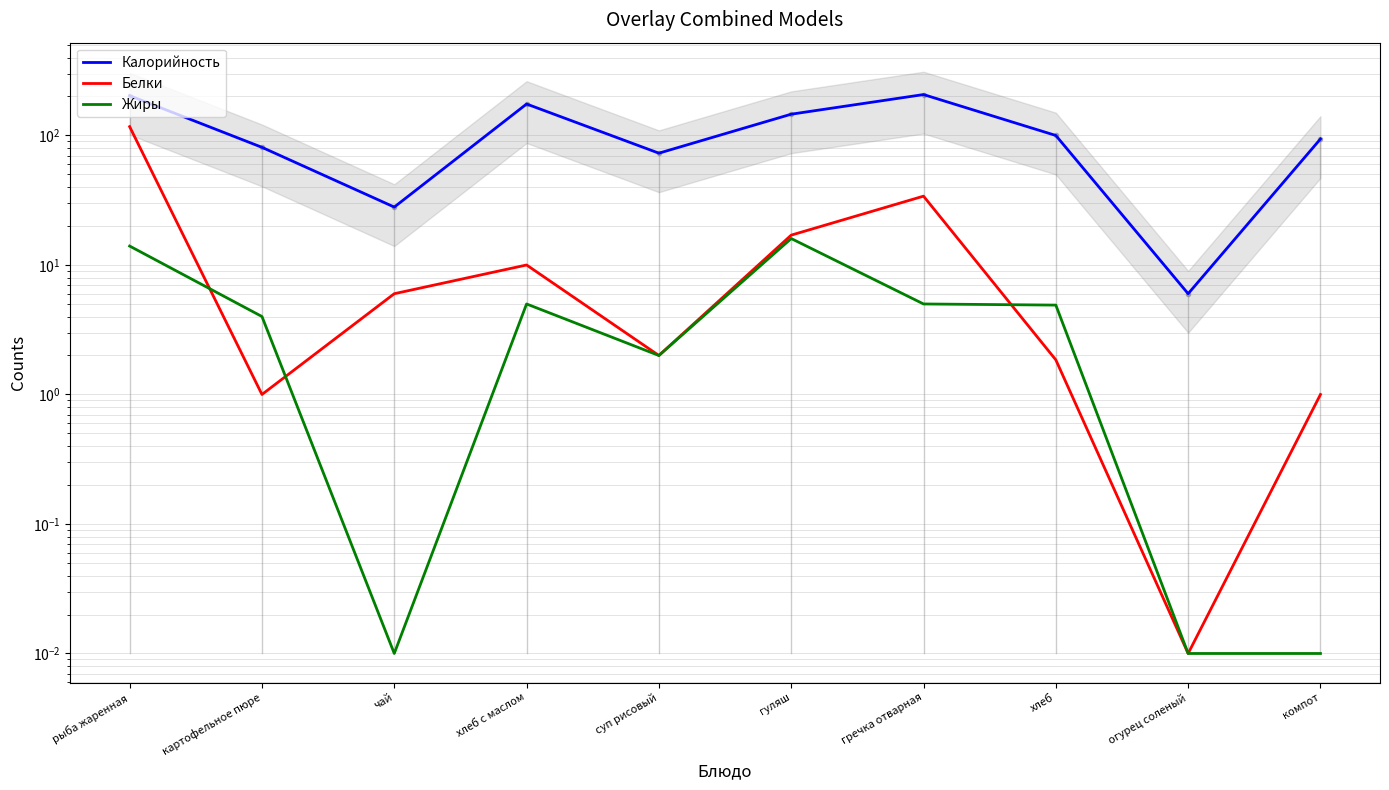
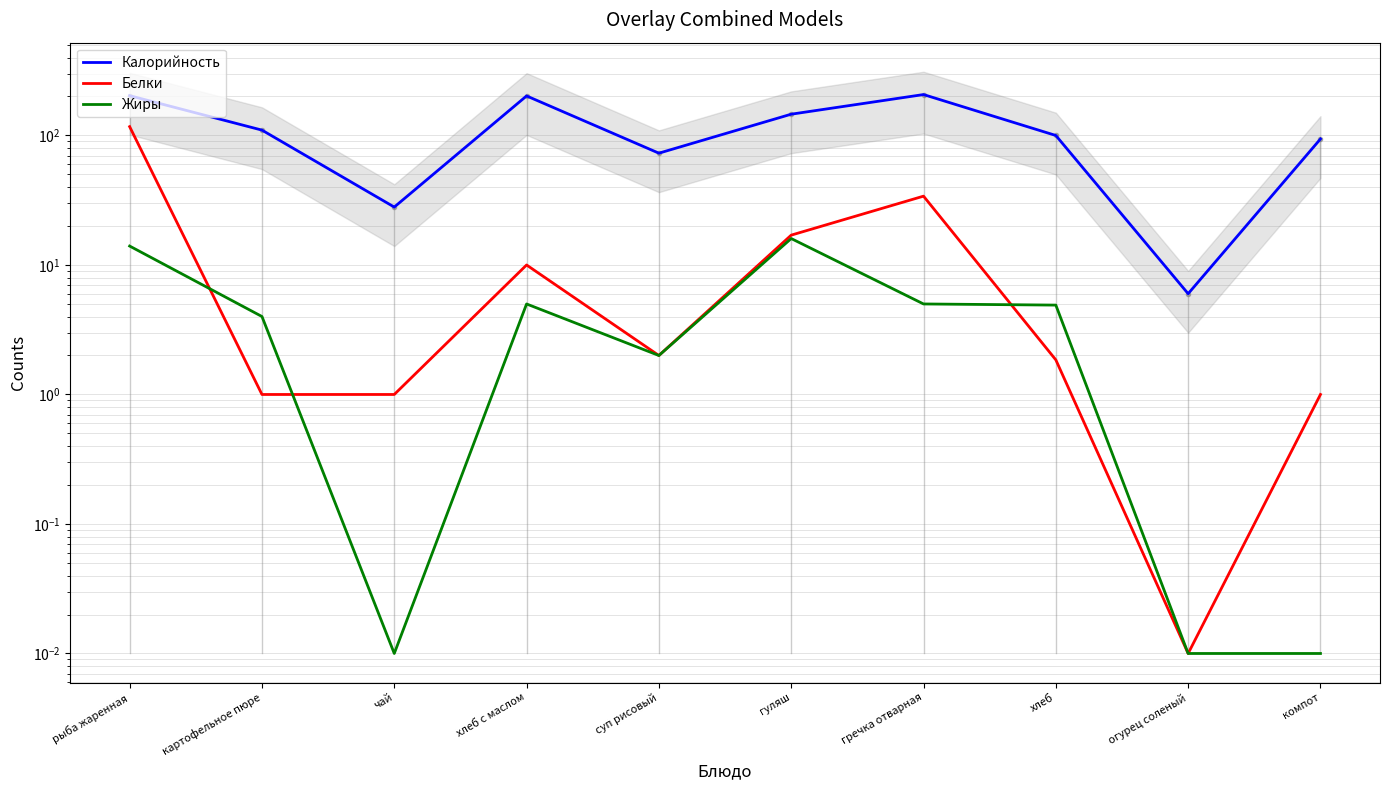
Калорийность, картофельное пюре: 80 -> 110
Белки, чай: 6 -> 1
Калорийность, хлеб с маслом: 180 -> 200
